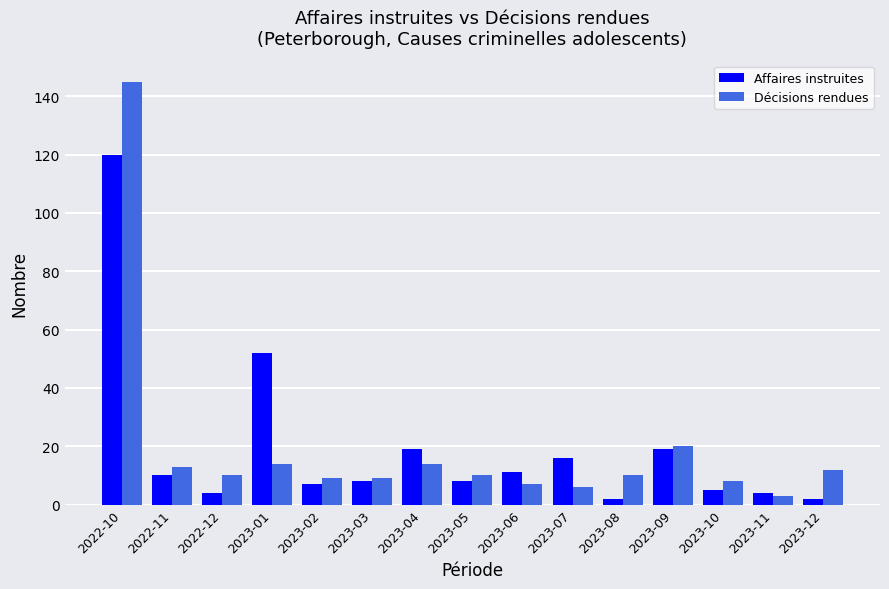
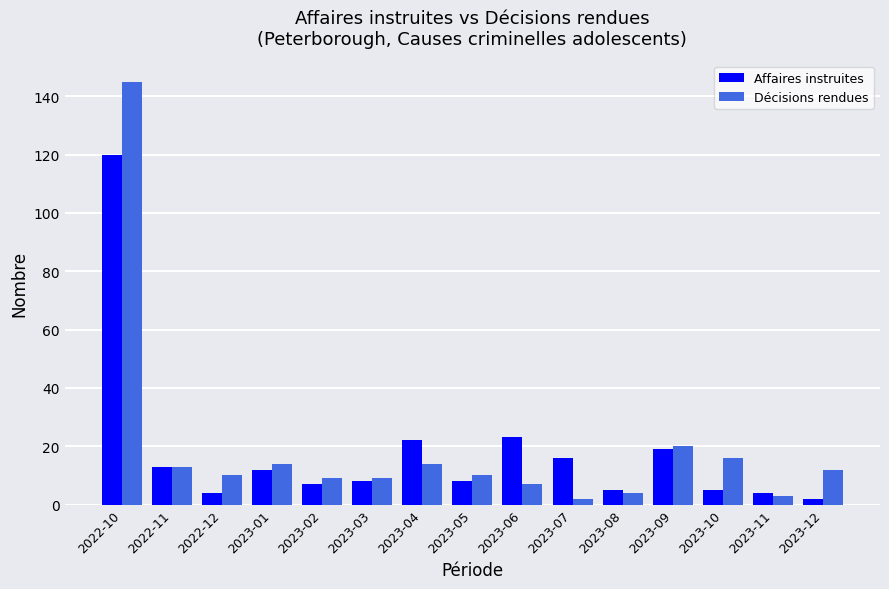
Affaires instruites, 2022-11: 10 -> 13
Affaires instruites, 2023-01: 52 -> 12
Affaires instruites, 2023-04: 19 -> 22
Affaires instruites, 2023-06: 11 -> 23
Décisions rendues, 2023-07: 6 -> 2
Affaires instruites, 2023-08: 2 -> 5
Décisions rendues, 2023-08: 10 -> 4
Décisions rendues, 2023-10: 8 -> 16
